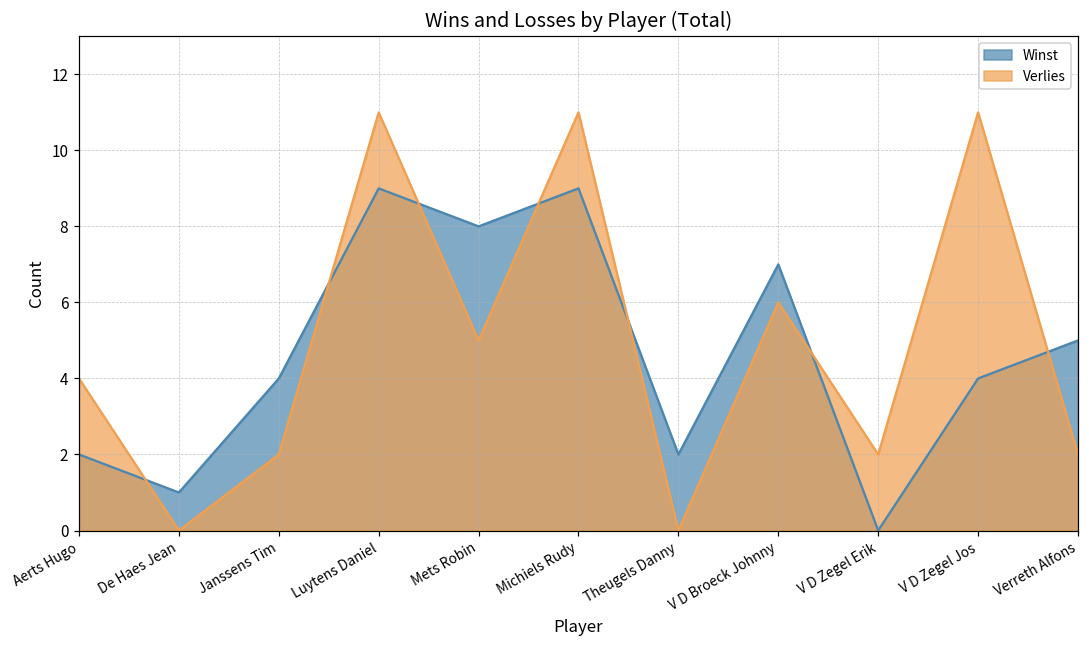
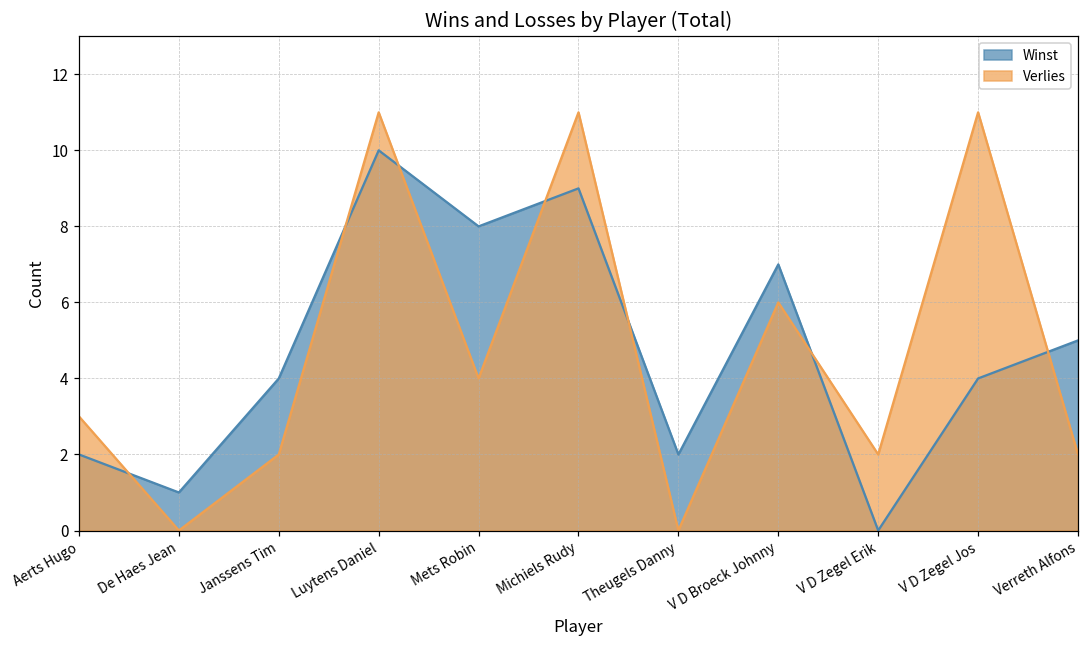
Verlies, Aerts Hugo: 4 -> 3
Winst, Luytens Daniel: 9 -> 10
Verlies, Mets Robin: 5 -> 4
